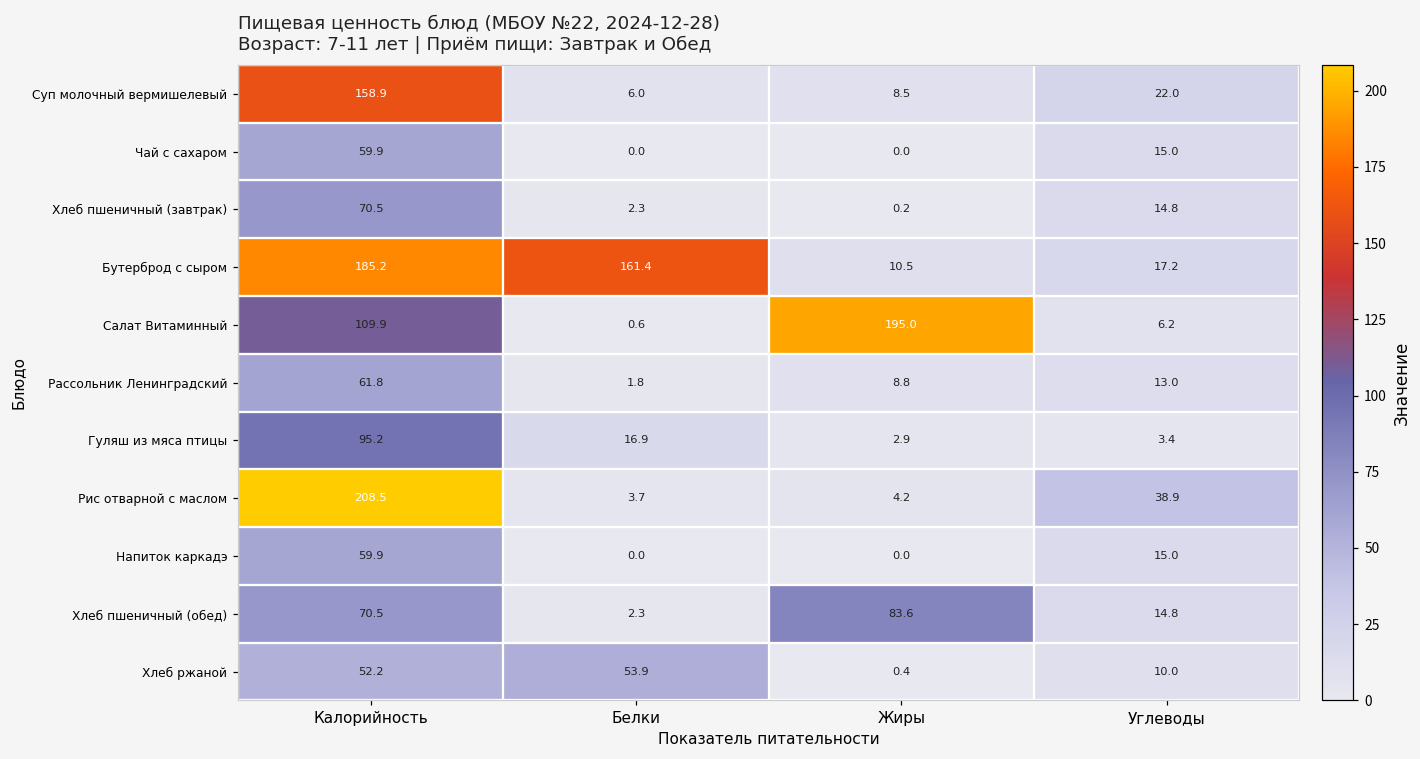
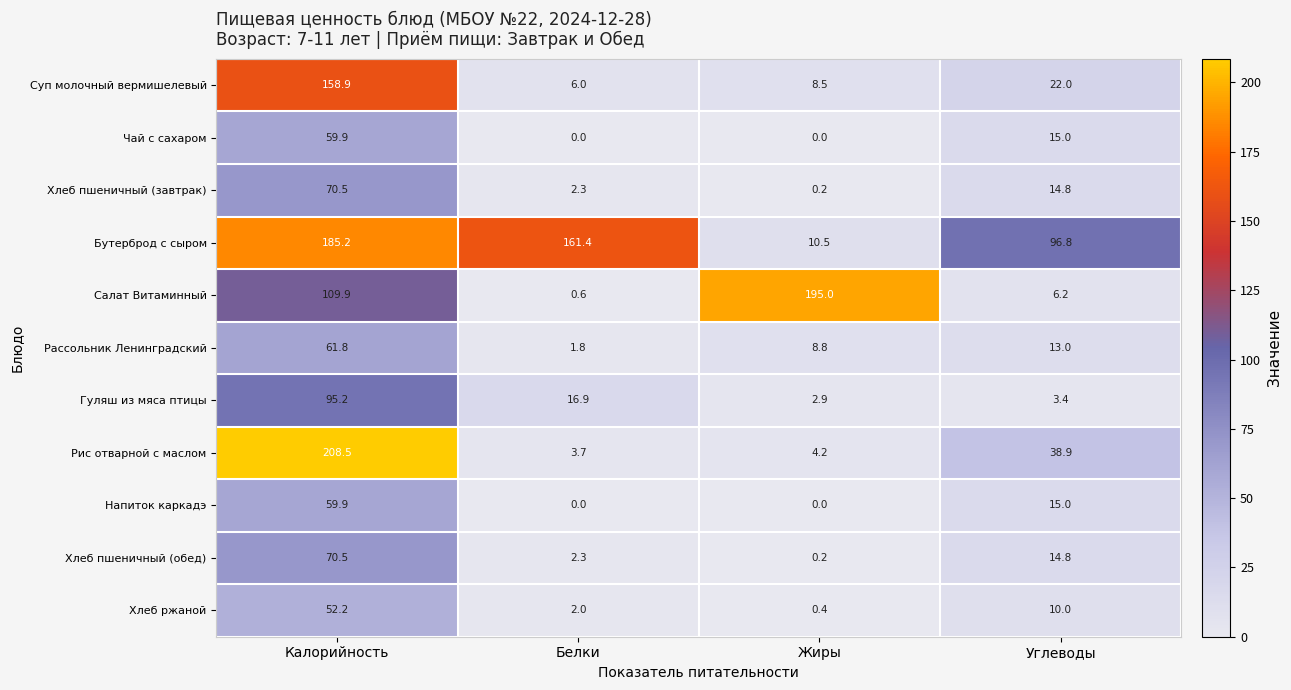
Бутерброд с сыром, Углеводы: 17.2 -> 96.8
Хлеб пшеничный (обед), Жиры: 83.6 -> 0.2
Хлеб ржаной, Белки: 53.9 -> 2.0
